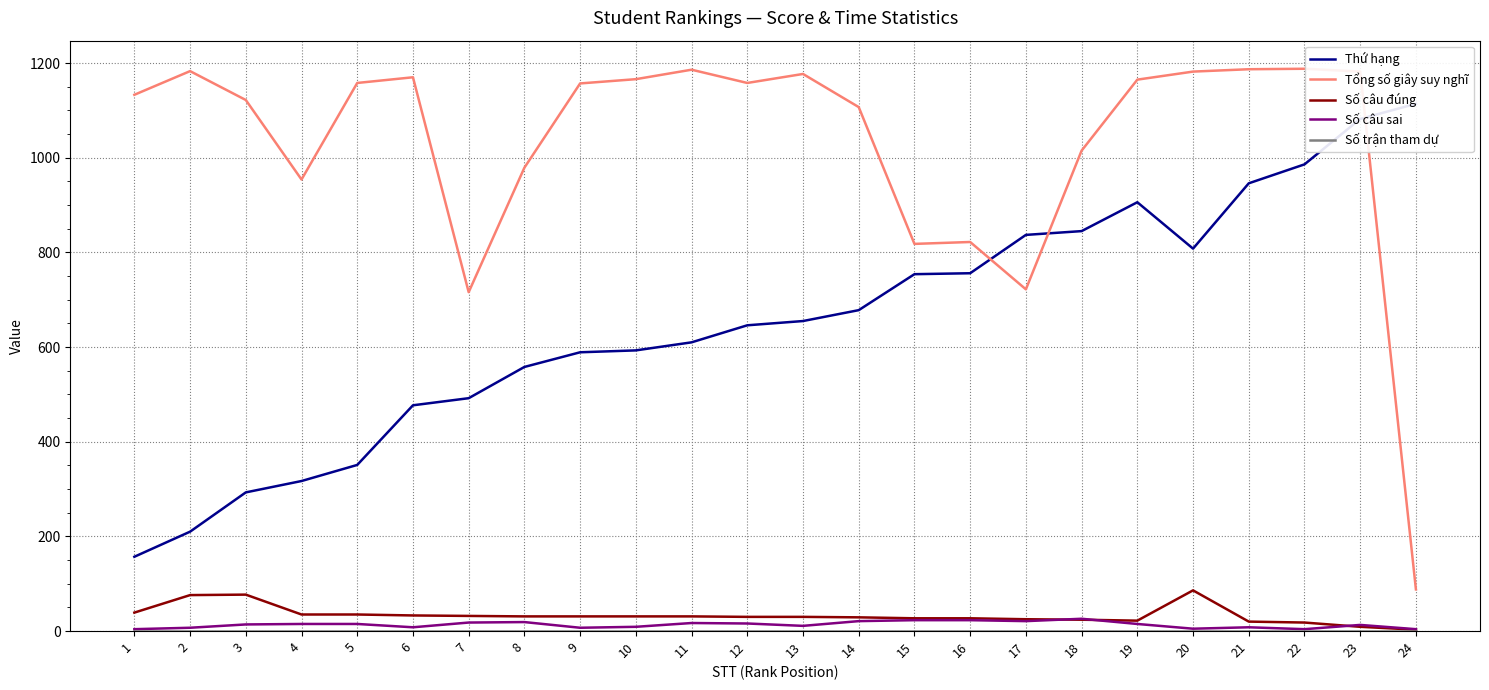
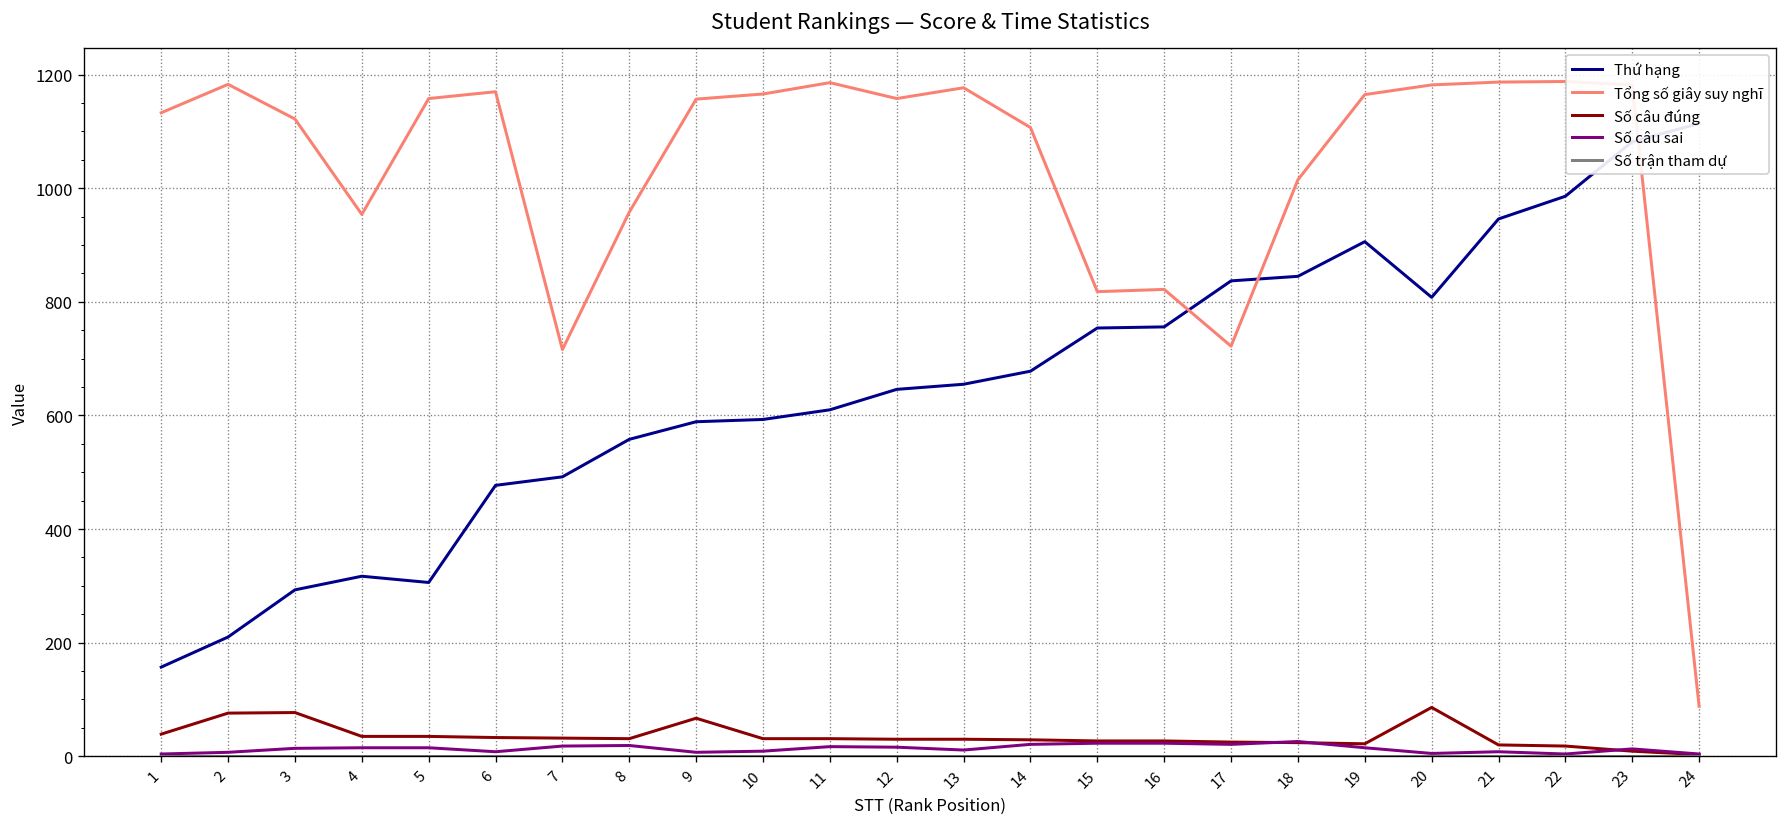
Thứ hạng, 5: 350 -> 310
Tổng số giây suy nghĩ, 8: 980 -> 960
Số câu đúng, 9: 30 -> 70
